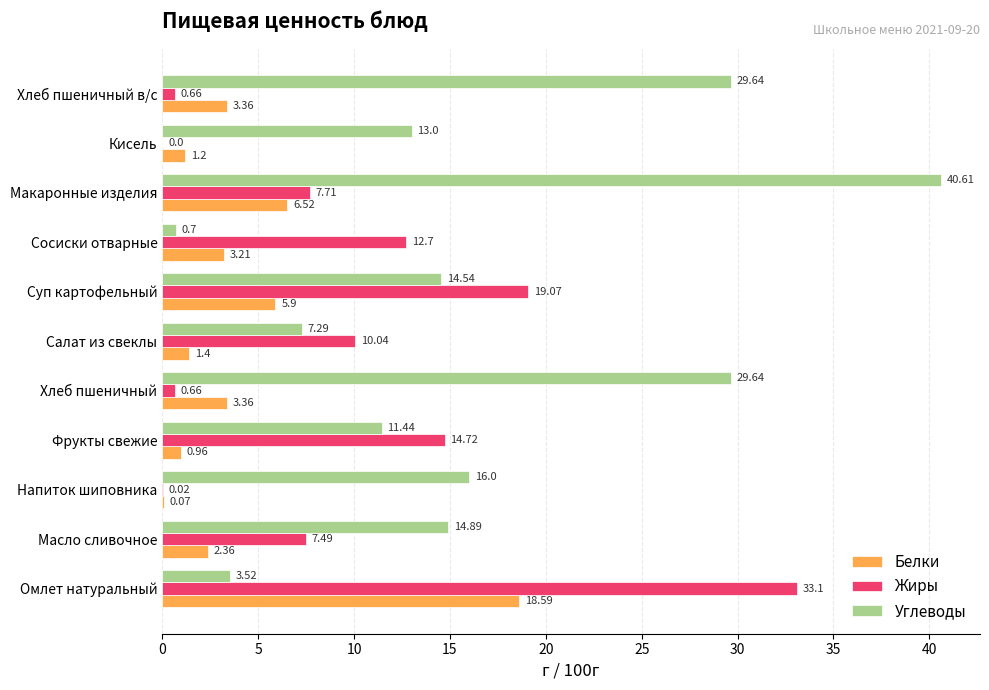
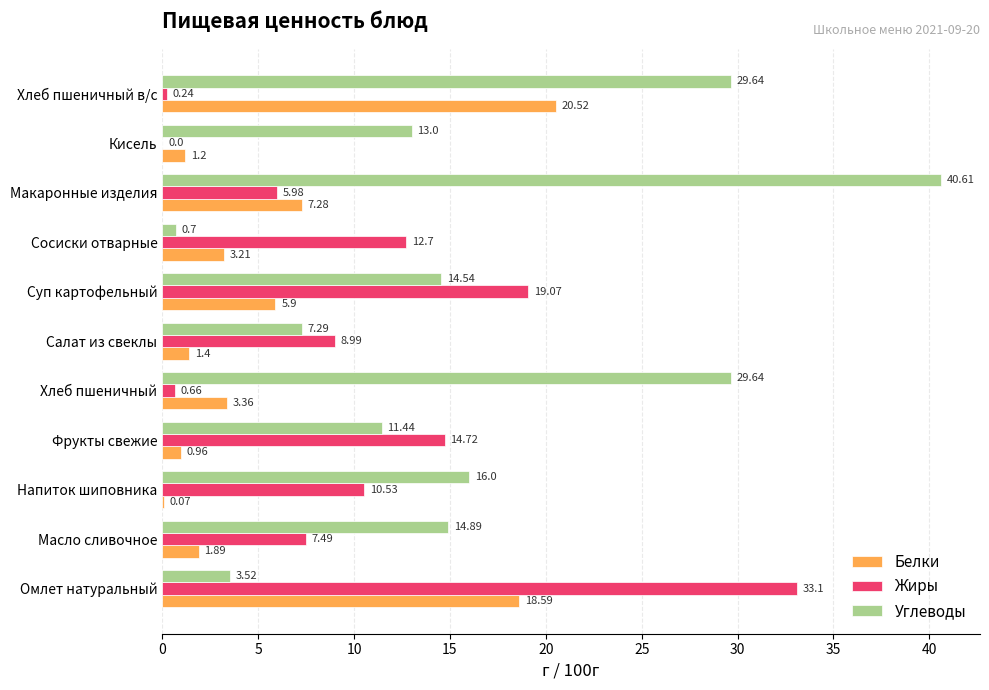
Жиры, Хлеб пшеничный в/с: 0.66 -> 0.24
Белки, Хлеб пшеничный в/с: 3.36 -> 20.52
Жиры, Макаронные изделия: 7.71 -> 5.98
Белки, Макаронные изделия: 6.52 -> 7.28
Жиры, Салат из свеклы: 10.04 -> 8.99
Жиры, Напиток шиповника: 0.02 -> 10.53
Белки, Масло сливочное: 2.36 -> 1.89
